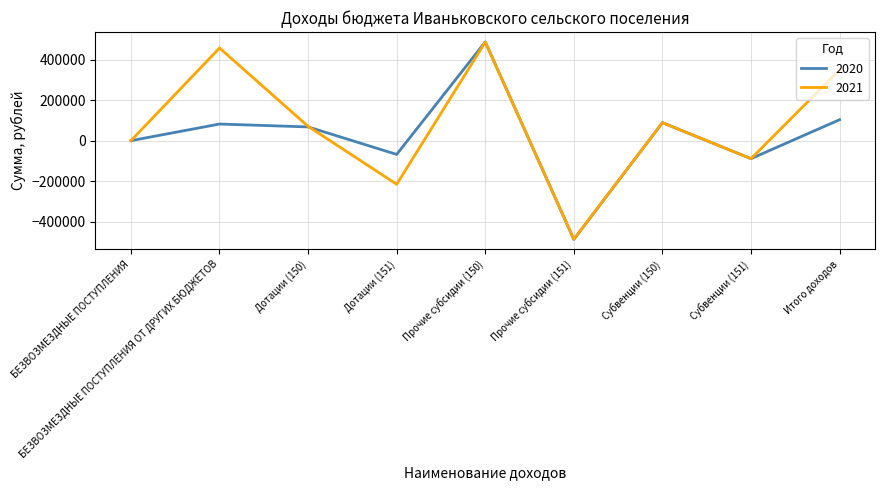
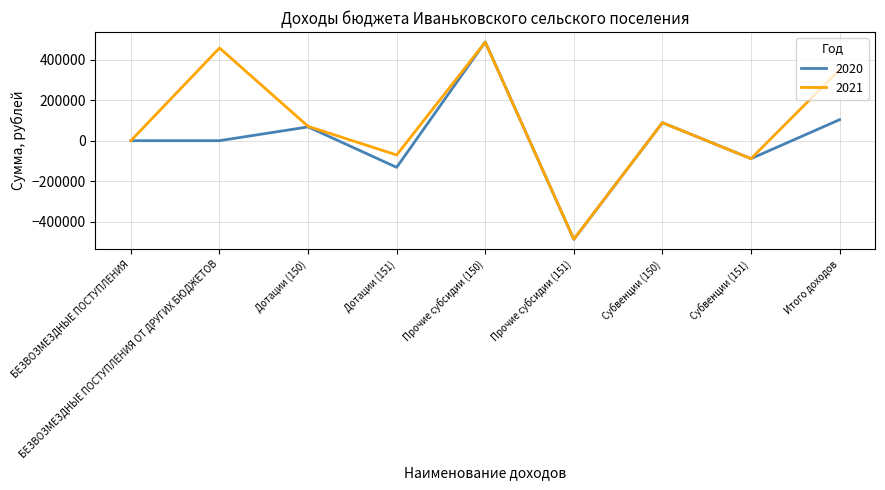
2020, БЕЗВОЗМЕЗДНЫЕ ПОСТУПЛЕНИЯ ОТ ДРУГИХ БЮДЖЕТОВ: 80000 -> 0
2020, Дотации (151): -70000 -> -130000
2021, Дотации (151): -220000 -> -70000
